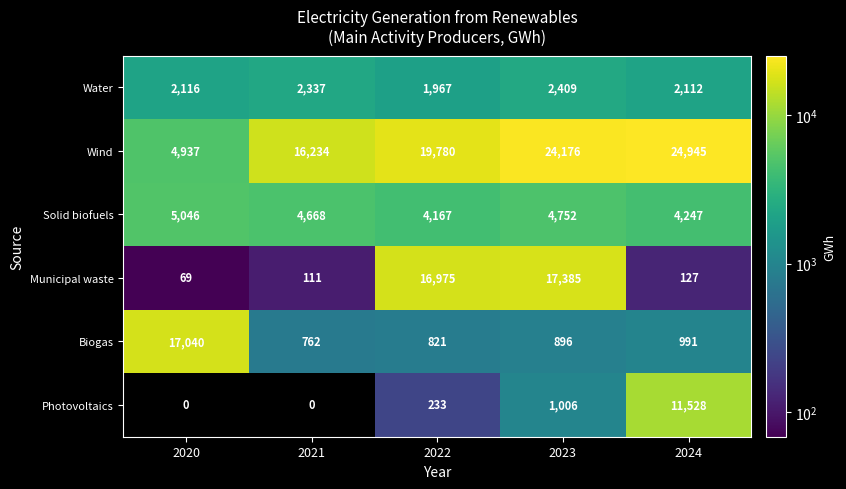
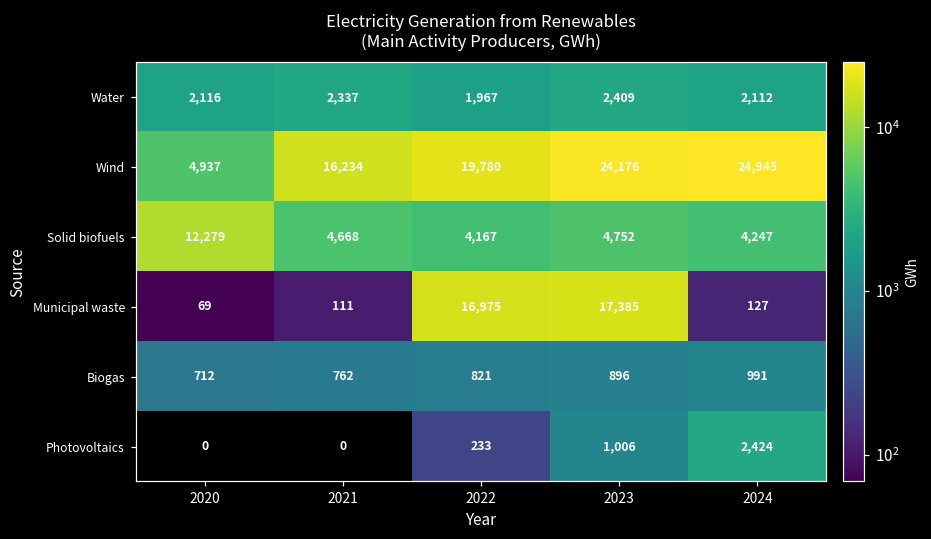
Solid biofuels, 2020: 5,046 -> 12,279
Biogas, 2020: 17,040 -> 712
Photovoltaics, 2024: 11,528 -> 2,424
